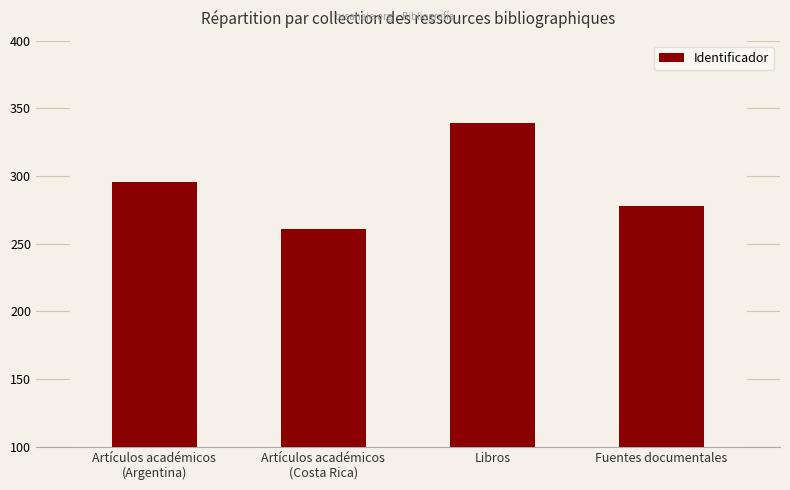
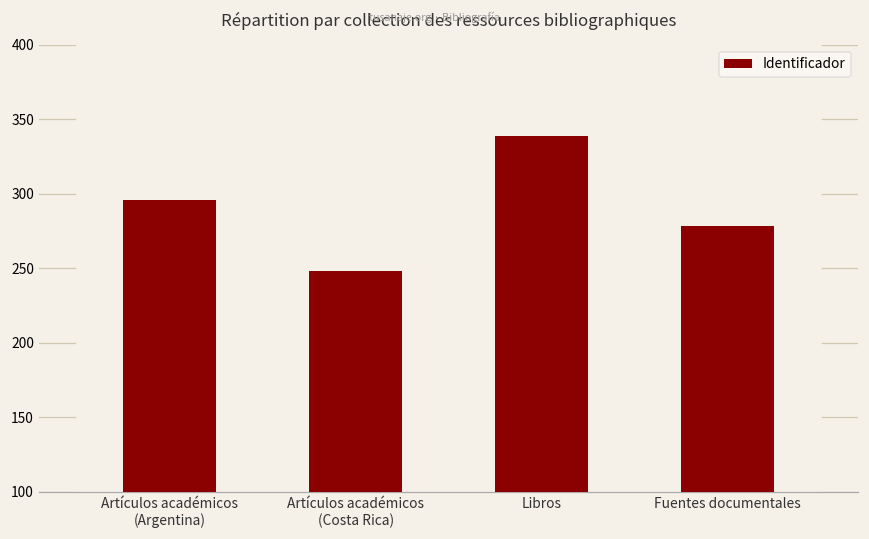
Artículos académicos (Costa Rica): 261 -> 248
